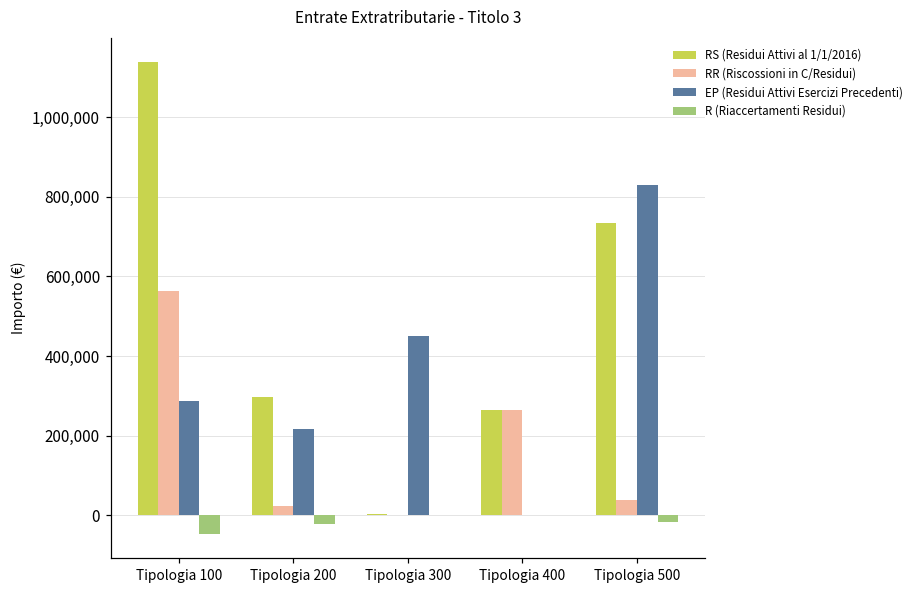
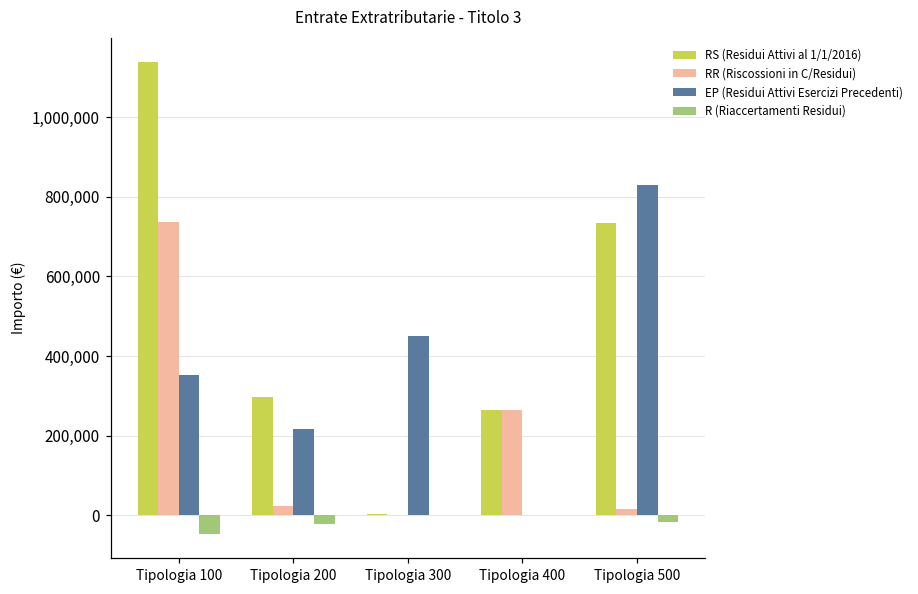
RR (Riscossioni in C/Residui), Tipologia 100: 560,000 -> 740,000
EP (Residui Attivi Esercizi Precedenti), Tipologia 100: 290,000 -> 350,000
RR (Riscossioni in C/Residui), Tipologia 500: 40,000 -> 20,000
